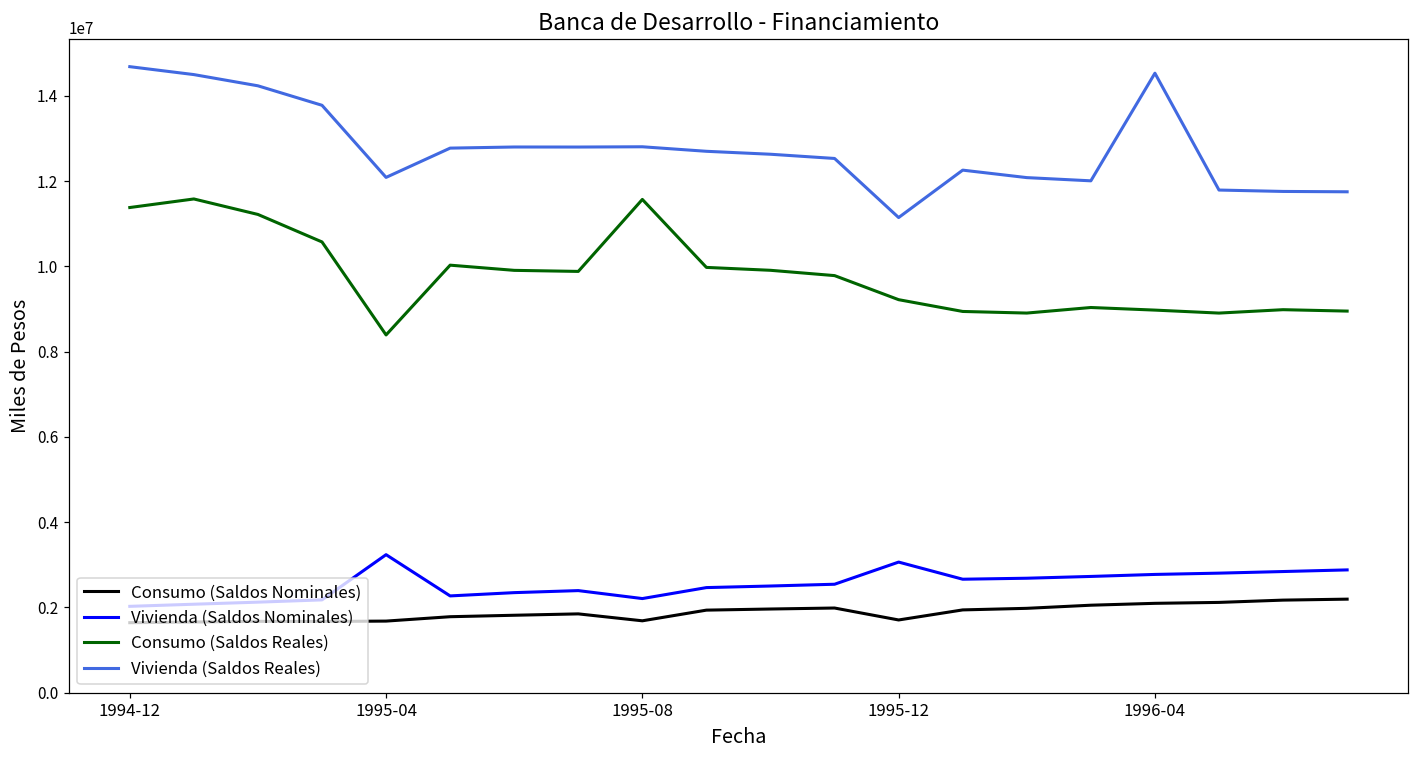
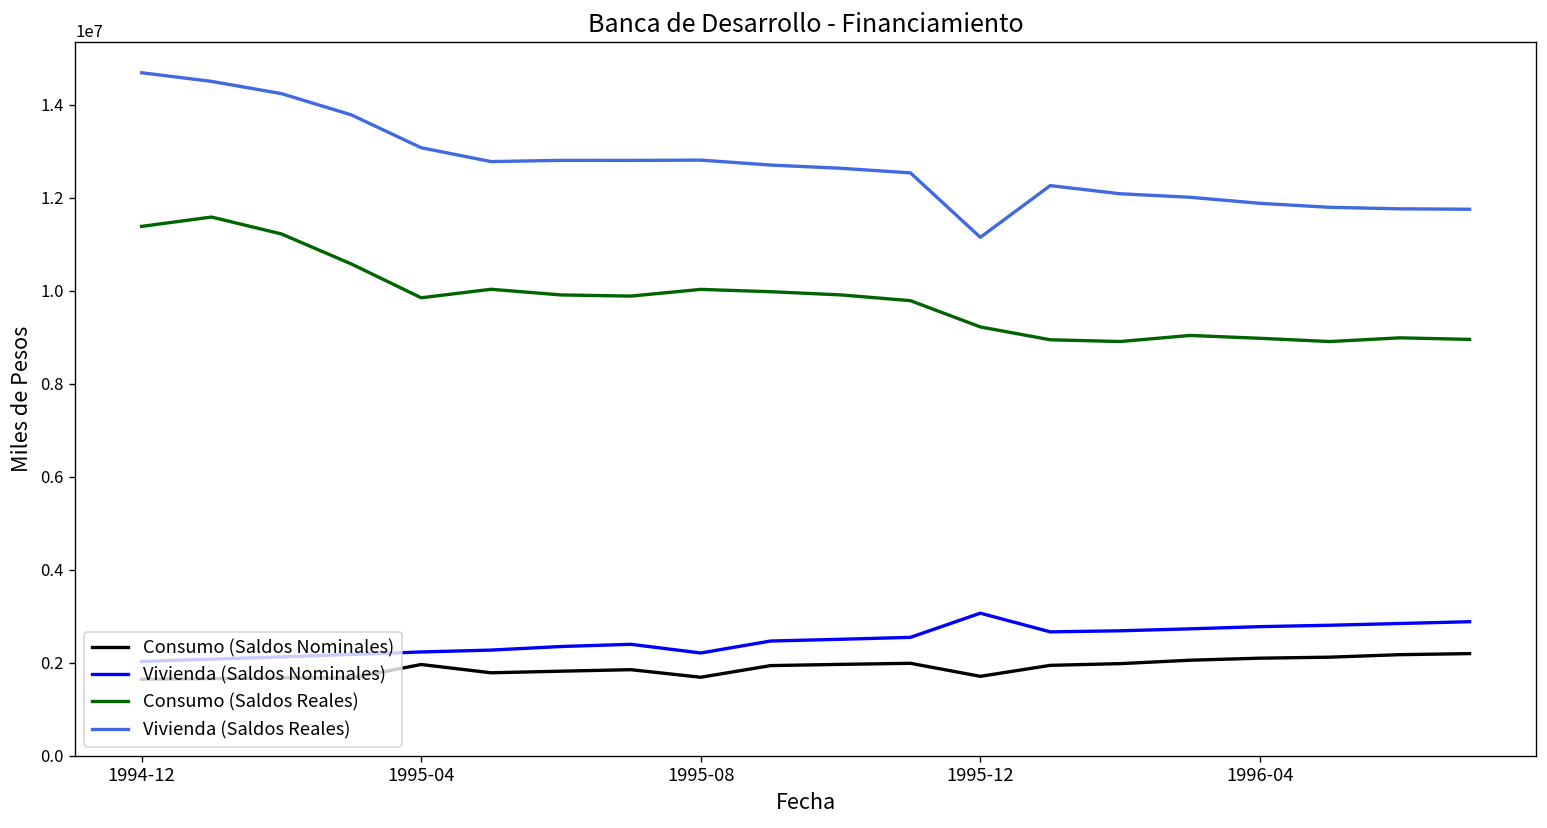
Consumo (Saldos Nominales), 1995-04: 1700000 -> 2000000
Vivienda (Saldos Nominales), 1995-04: 3200000 -> 2200000
Consumo (Saldos Reales), 1995-04: 8400000 -> 9800000
Vivienda (Saldos Reales), 1995-04: 12100000 -> 13100000
Consumo (Saldos Reales), 1995-08: 11600000 -> 10000000
Vivienda (Saldos Reales), 1996-04: 14500000 -> 11900000
